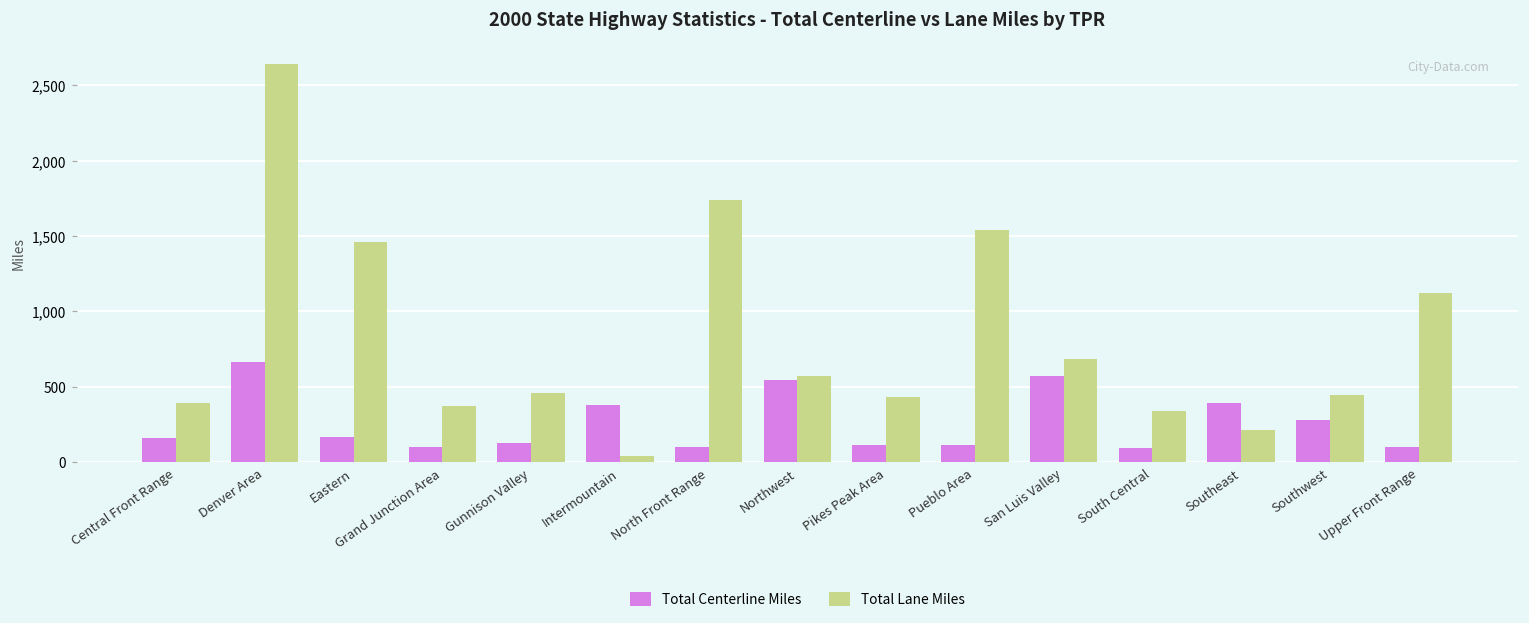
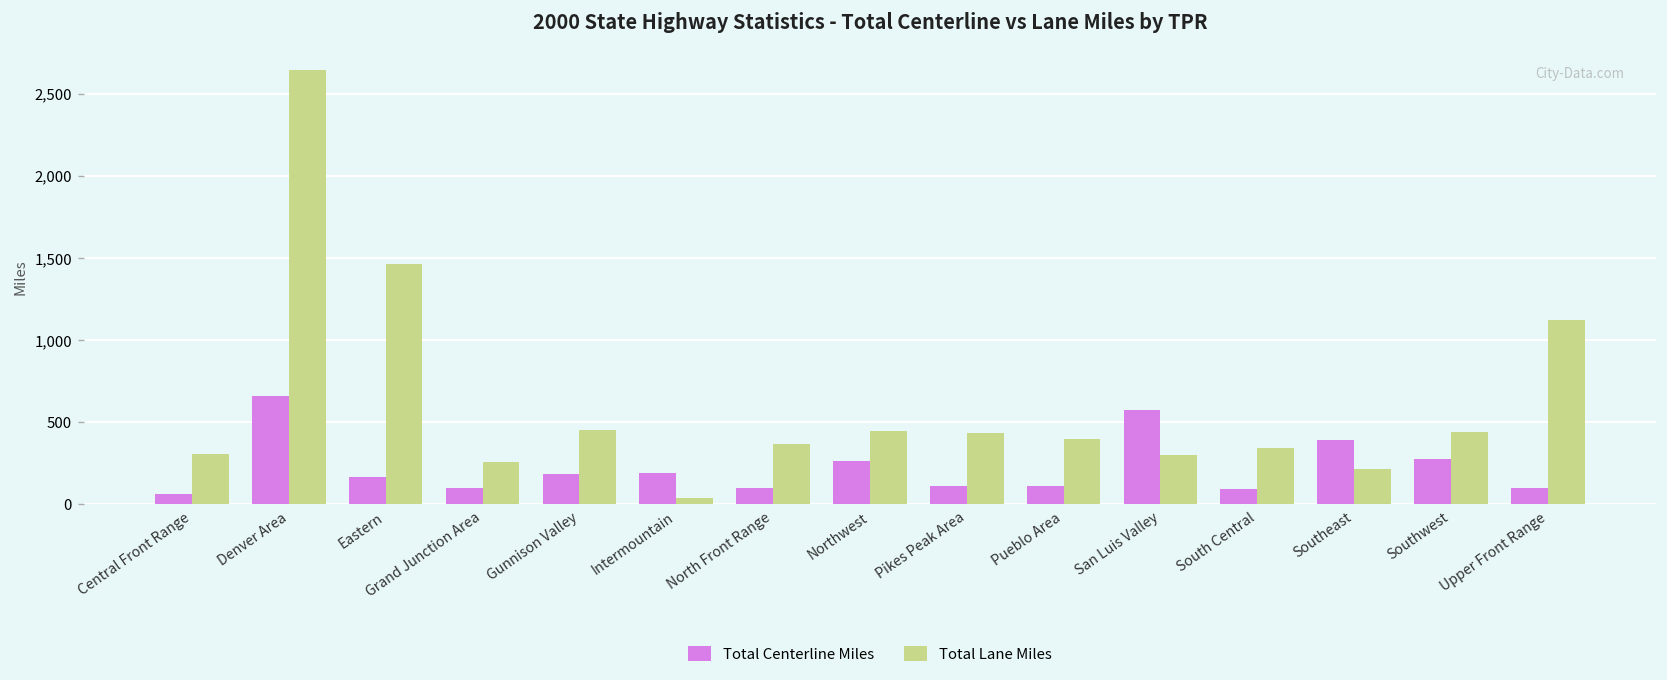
Total Centerline Miles, Central Front Range: 160 -> 60
Total Lane Miles, Central Front Range: 390 -> 310
Total Lane Miles, Grand Junction Area: 370 -> 260
Total Centerline Miles, Gunnison Valley: 130 -> 190
Total Centerline Miles, Intermountain: 380 -> 190
Total Lane Miles, North Front Range: 1,740 -> 370
Total Centerline Miles, Northwest: 550 -> 260
Total Lane Miles, Northwest: 570 -> 450
Total Lane Miles, Pueblo Area: 1,540 -> 400
Total Lane Miles, San Luis Valley: 680 -> 300
